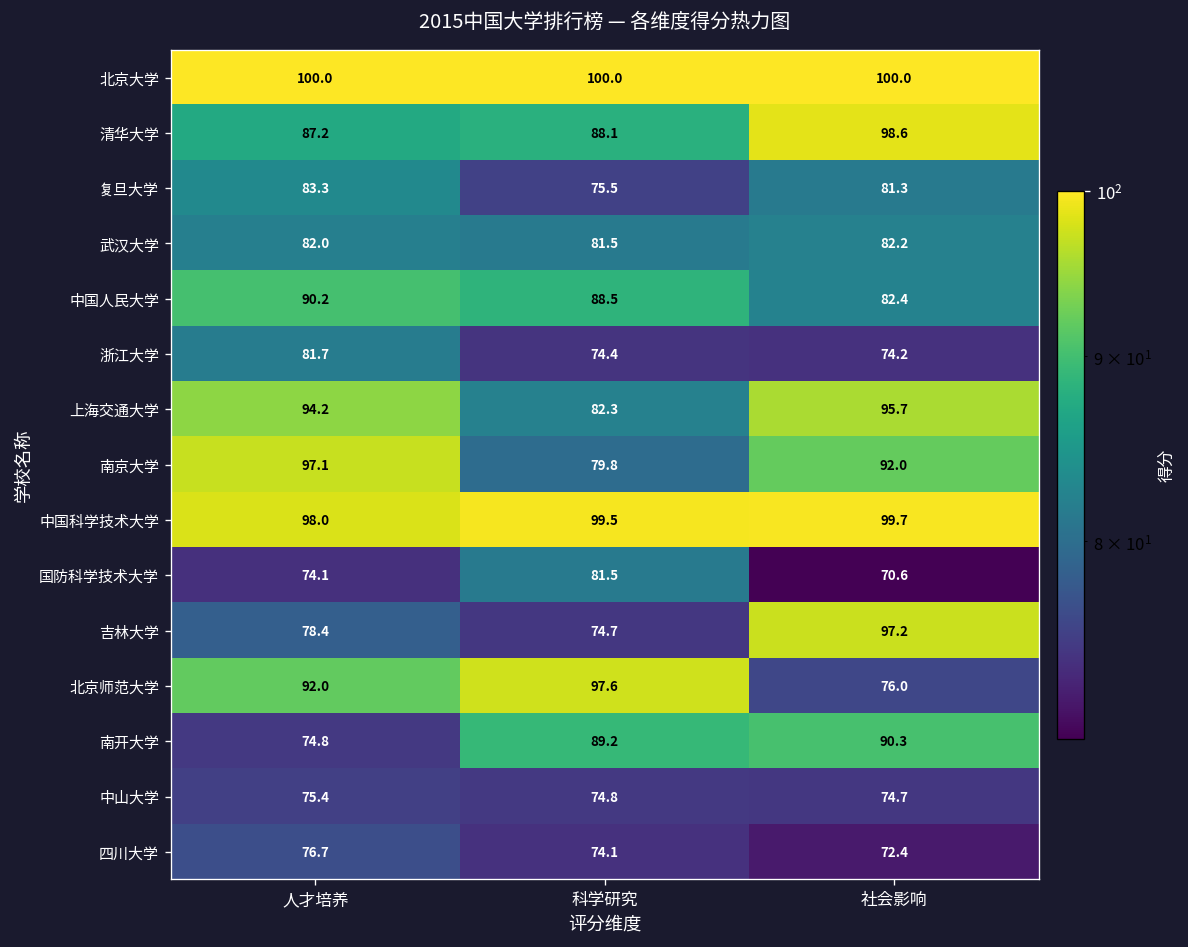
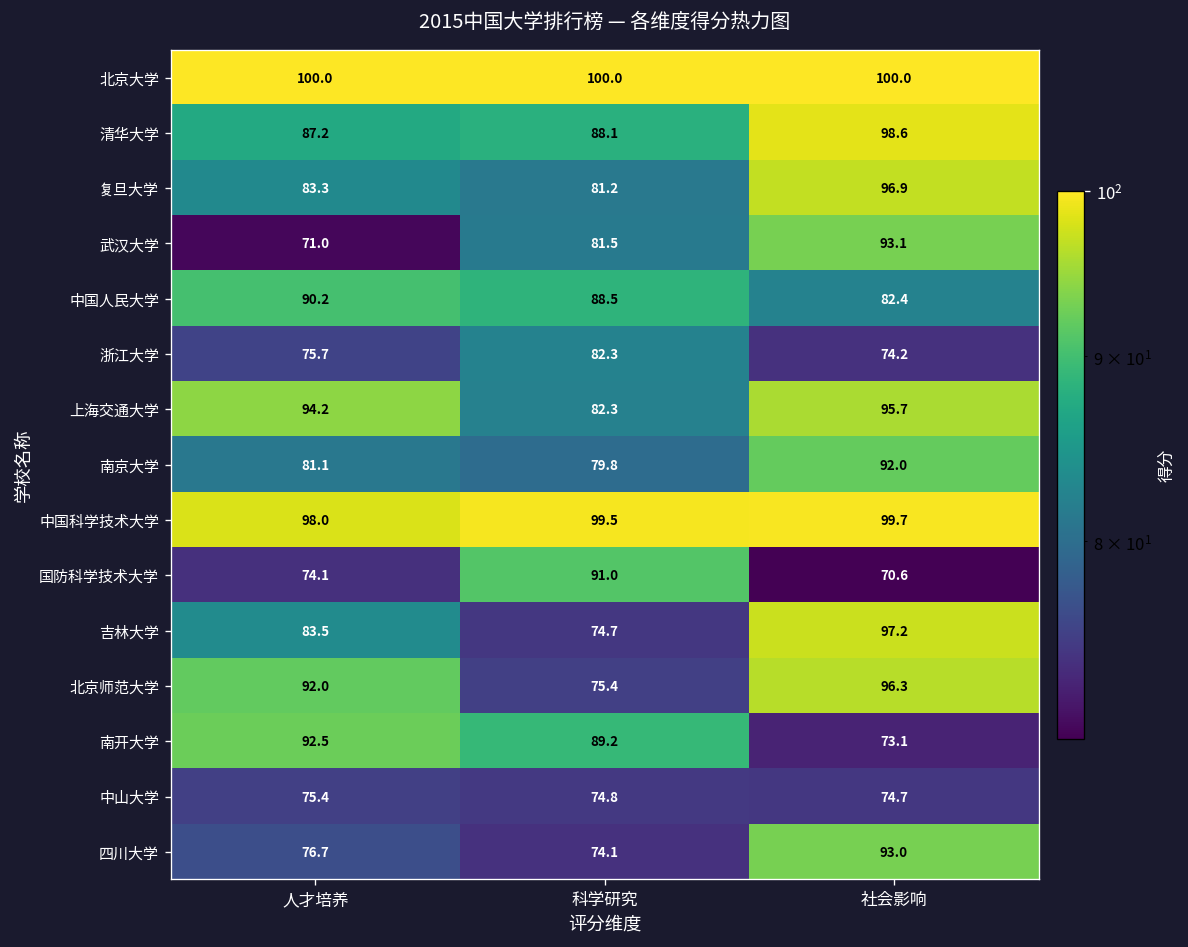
复旦大学, 科学研究: 75.5 -> 81.2
复旦大学, 社会影响: 81.3 -> 96.9
武汉大学, 人才培养: 82.0 -> 71.0
武汉大学, 社会影响: 82.2 -> 93.1
浙江大学, 人才培养: 81.7 -> 75.7
浙江大学, 科学研究: 74.4 -> 82.3
南京大学, 人才培养: 97.1 -> 81.1
国防科学技术大学, 科学研究: 81.5 -> 91.0
吉林大学, 人才培养: 78.4 -> 83.5
北京师范大学, 科学研究: 97.6 -> 75.4
北京师范大学, 社会影响: 76.0 -> 96.3
南开大学, 人才培养: 74.8 -> 92.5
南开大学, 社会影响: 90.3 -> 73.1
四川大学, 社会影响: 72.4 -> 93.0
